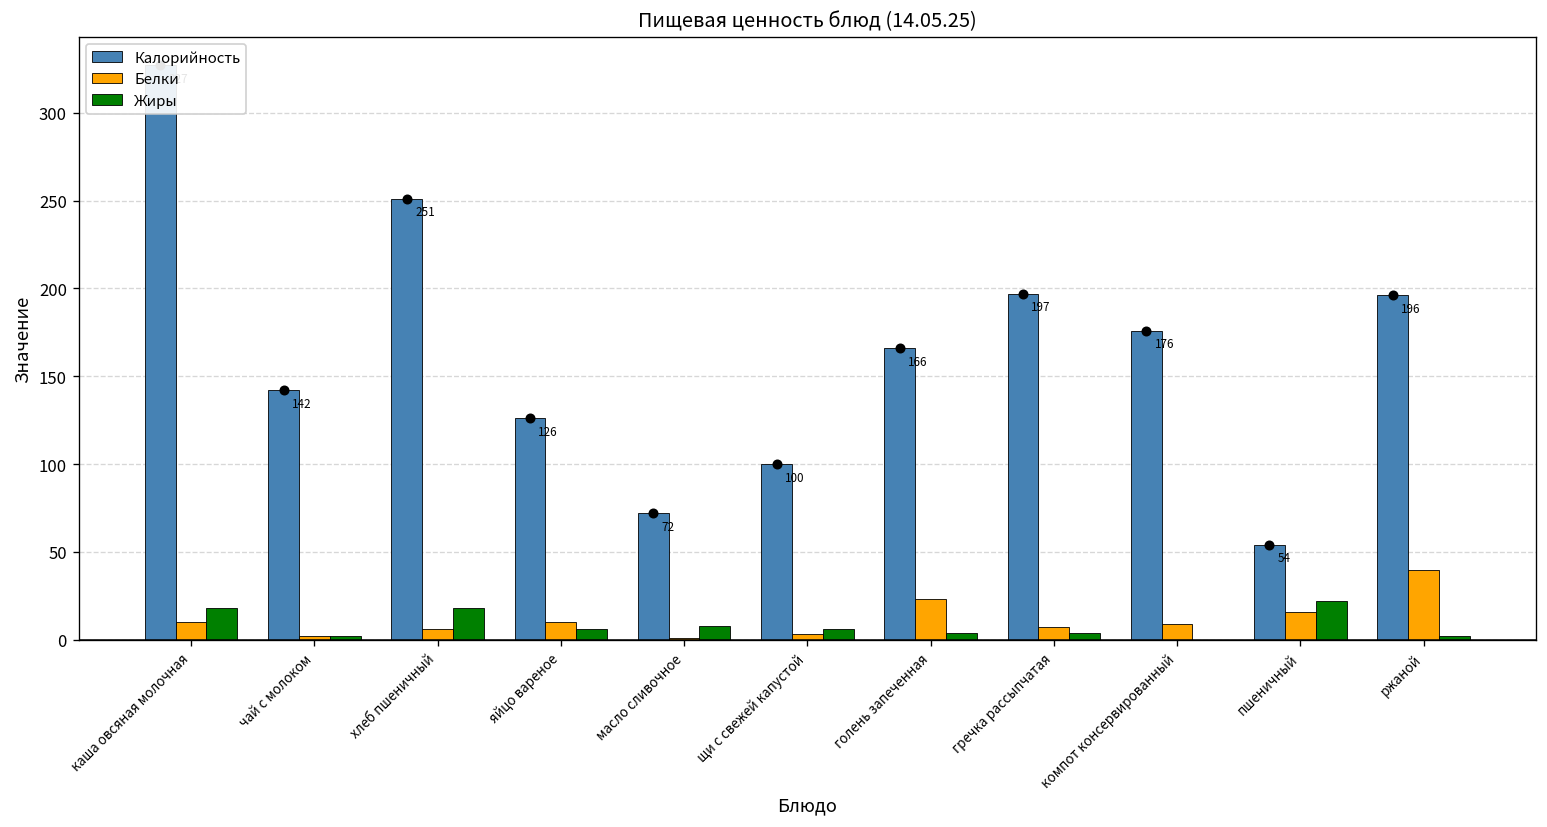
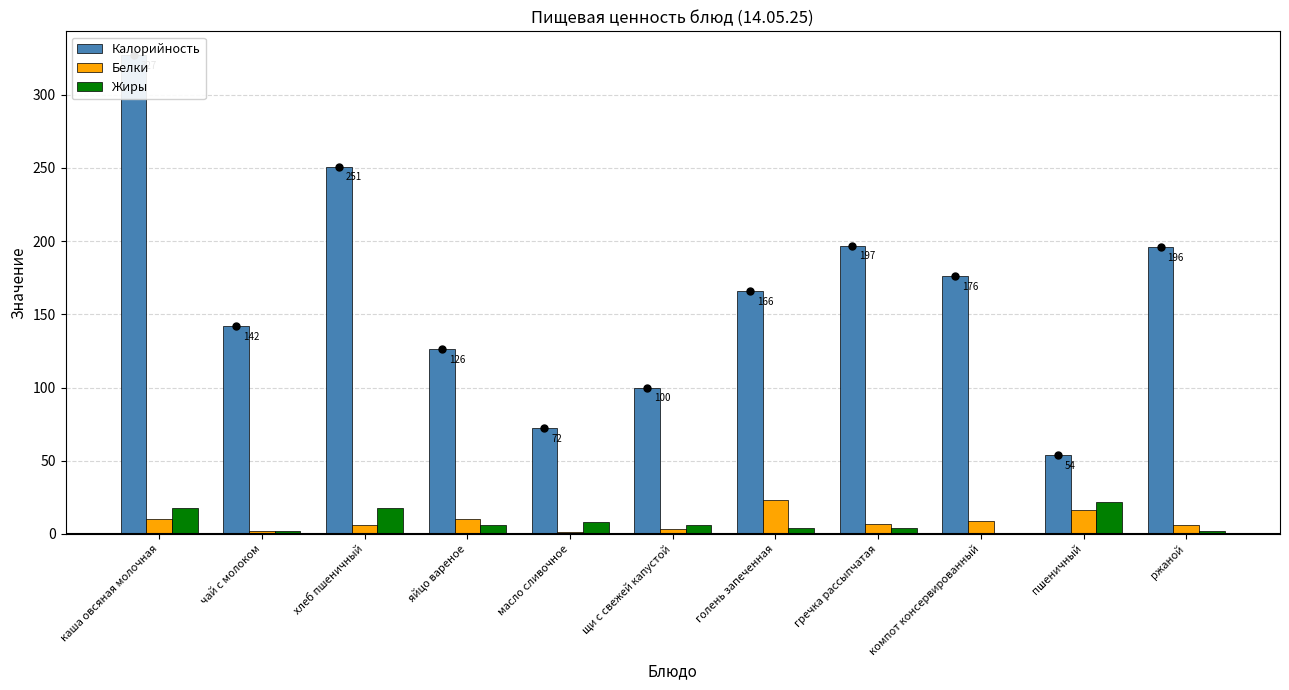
Белки, ржаной: 40 -> 6
